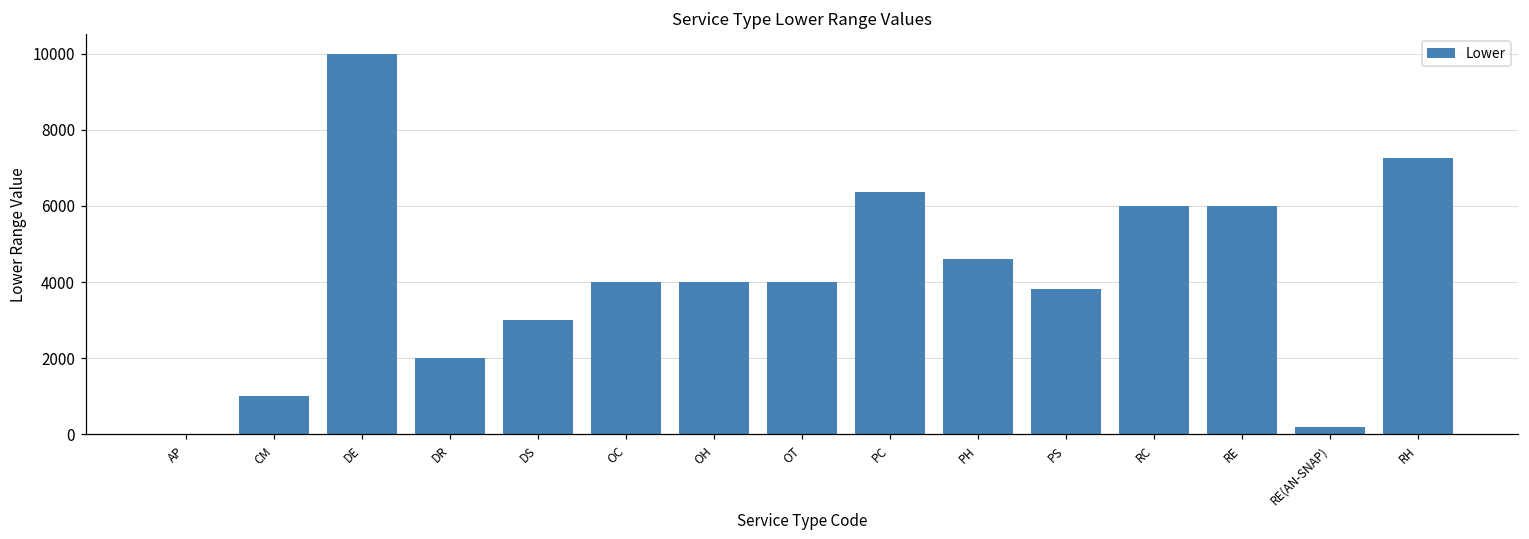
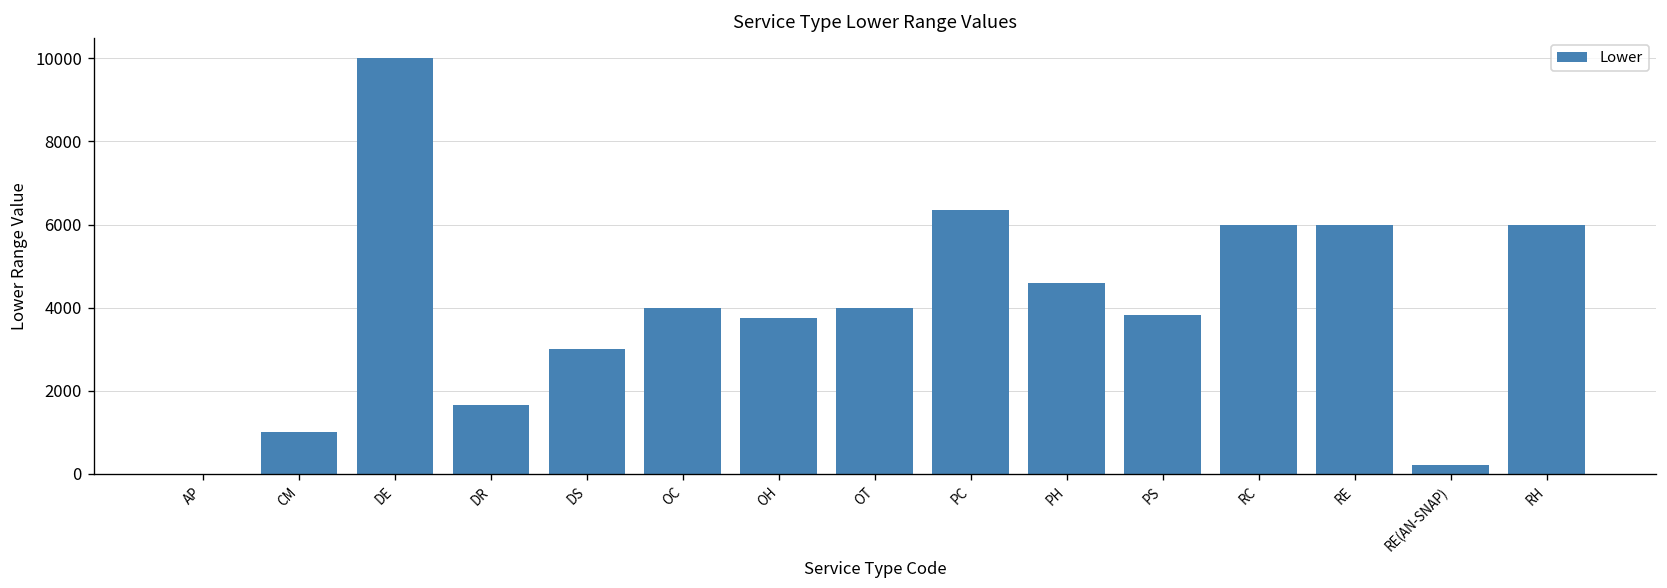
DR: 2000 -> 1700
OH: 4000 -> 3700
RH: 7300 -> 6000
